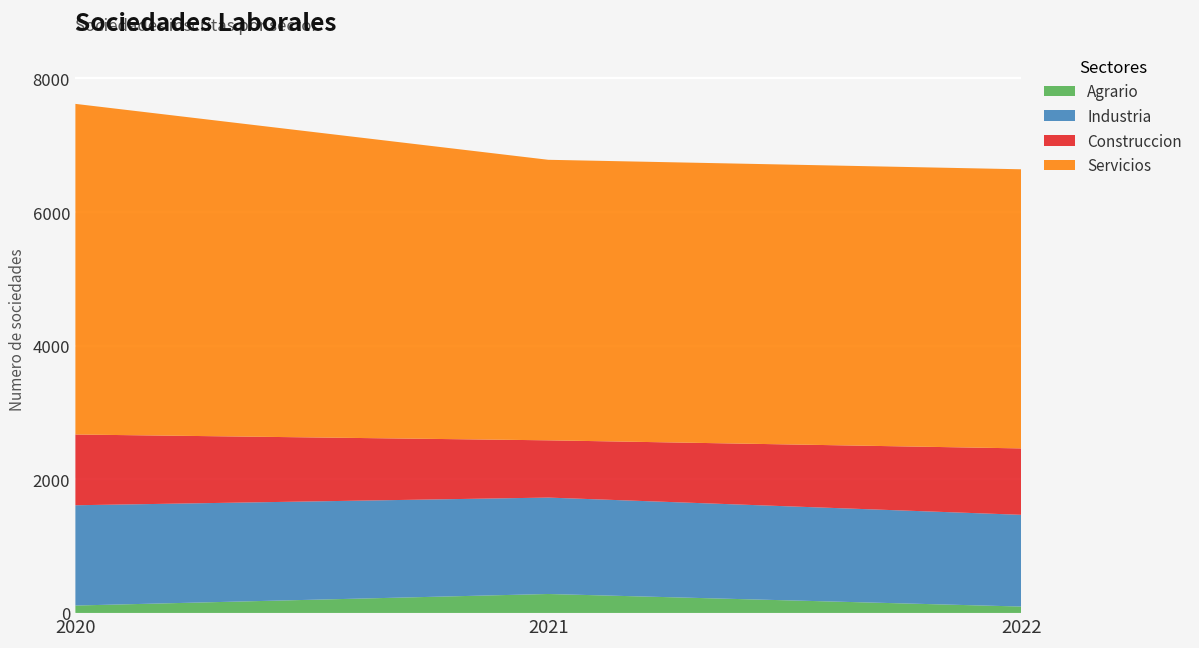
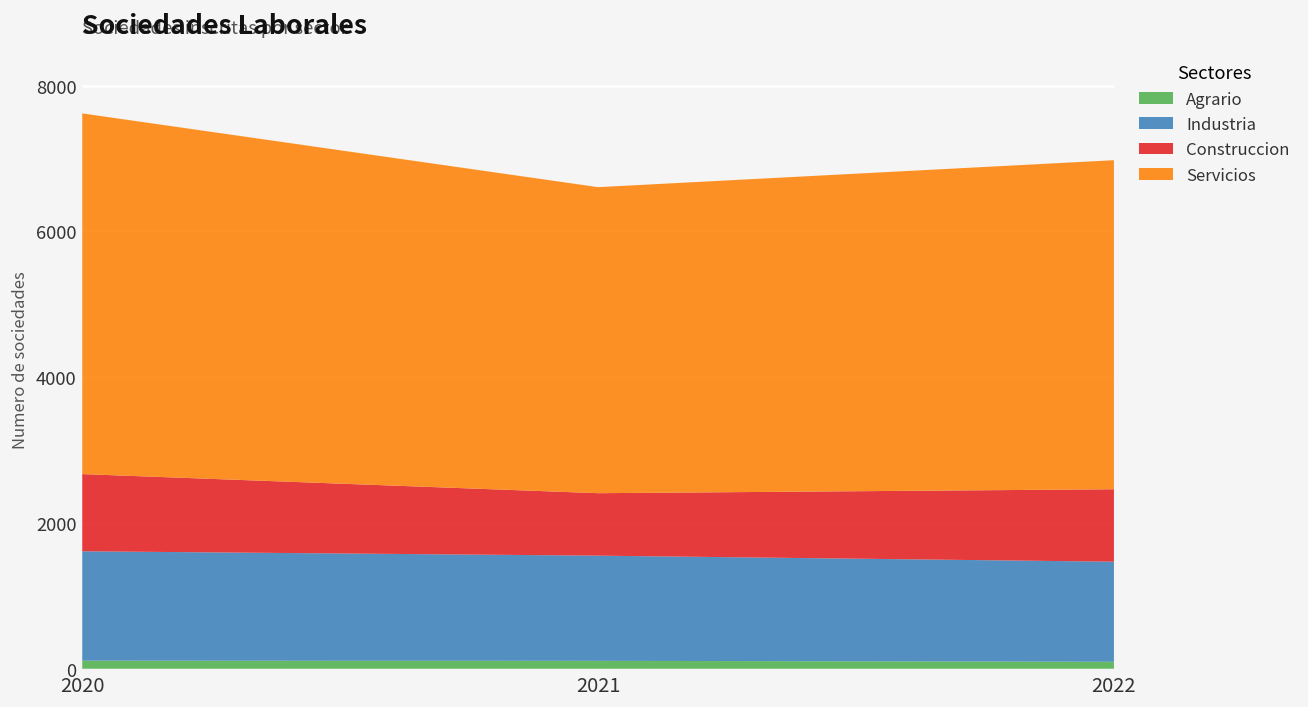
Agrario, 2021: 300 -> 100
Servicios, 2022: 4200 -> 4500
